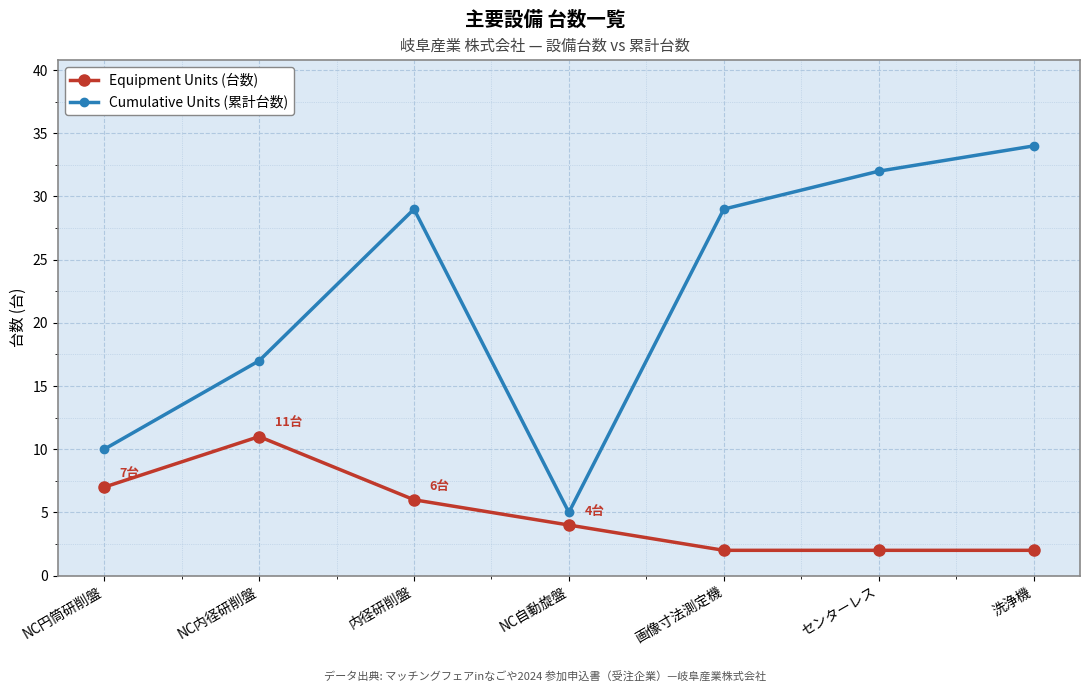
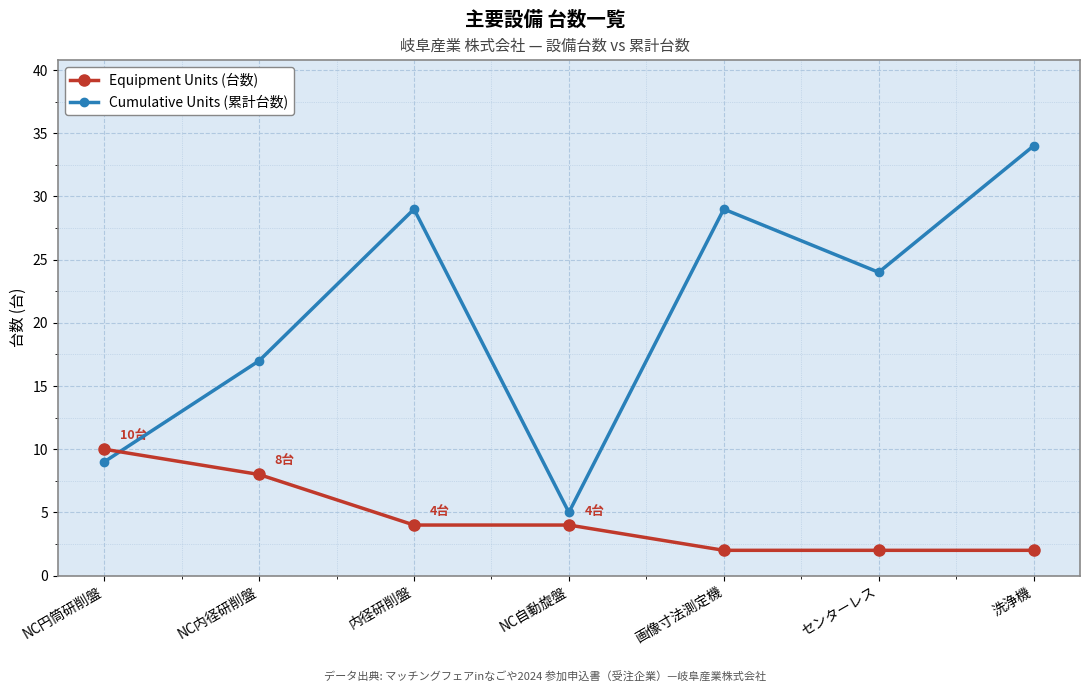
Equipment Units (台数), NC円筒研削盤: 7台 -> 10台
Cumulative Units (累計台数), NC円筒研削盤: 10 -> 9
Equipment Units (台数), NC内径研削盤: 11台 -> 8台
Equipment Units (台数), 内径研削盤: 6台 -> 4台
Cumulative Units (累計台数), センターレス: 32 -> 24
